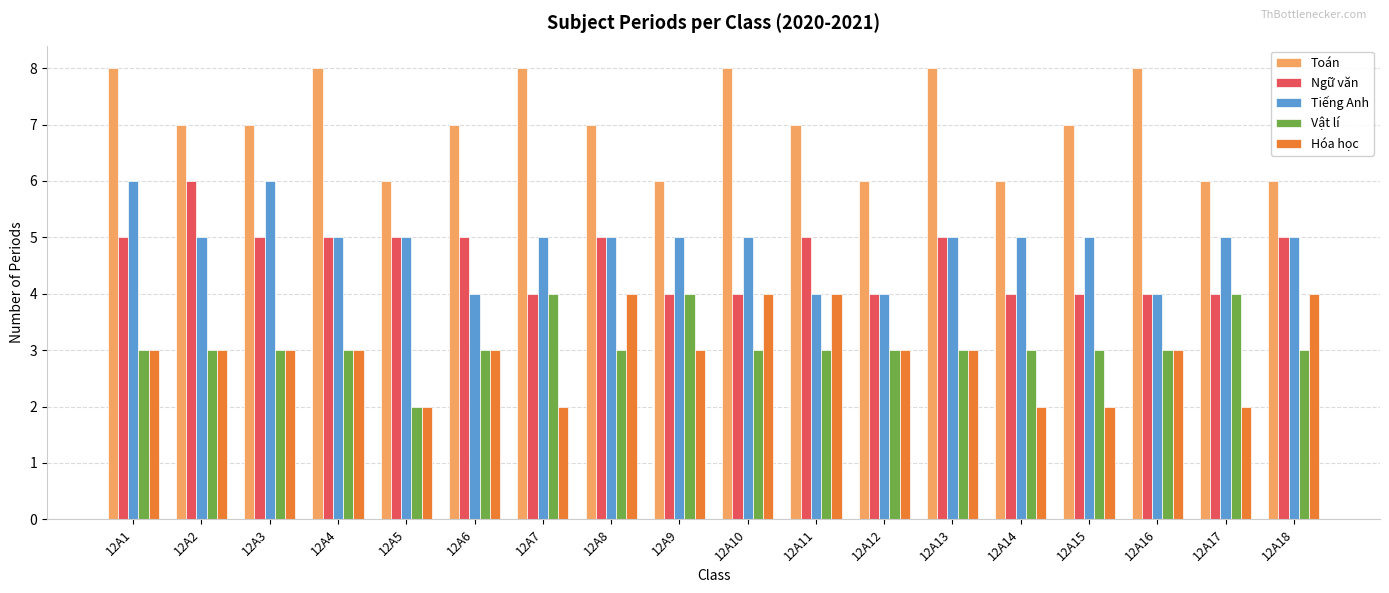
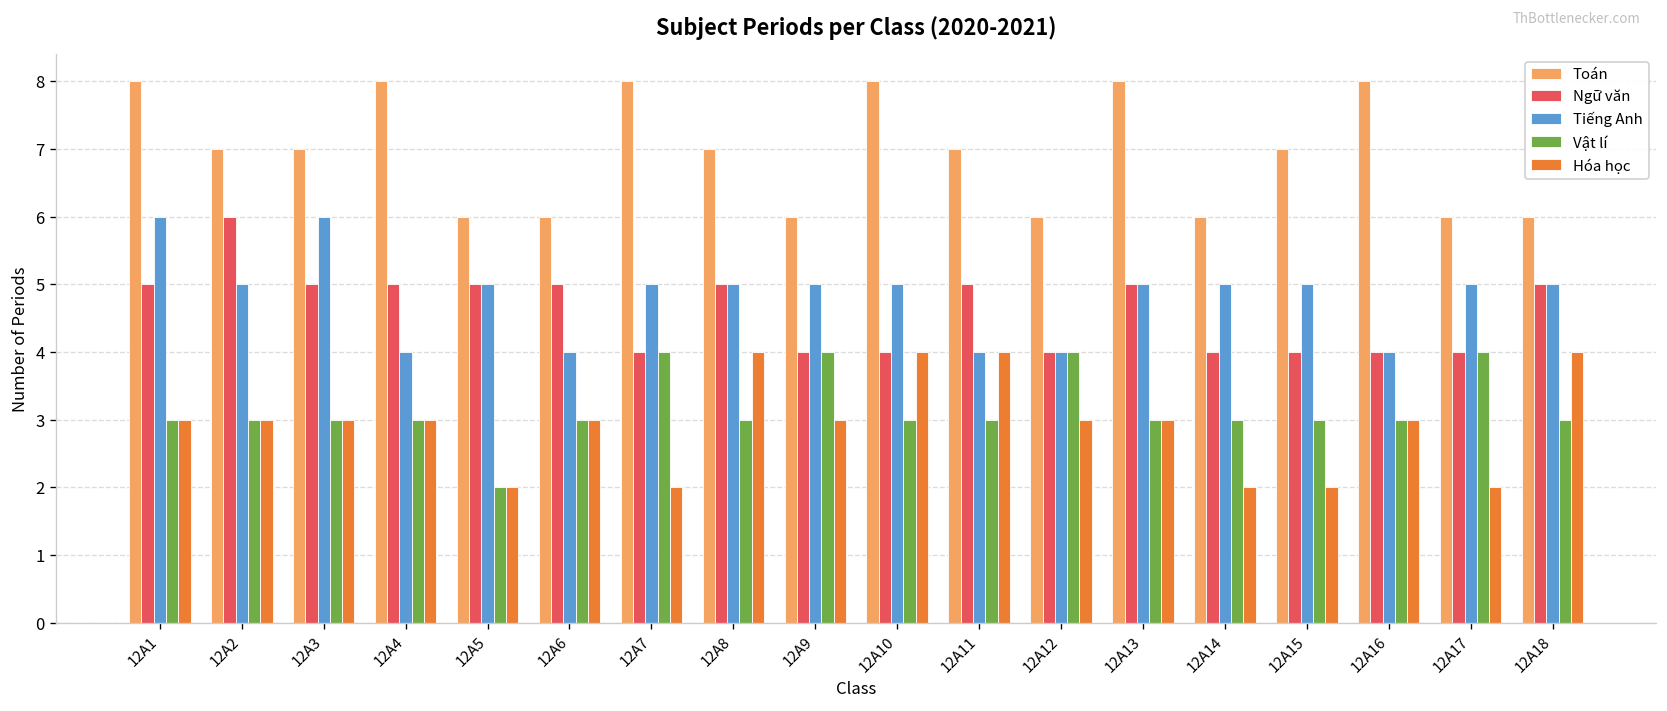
Tiếng Anh, 12A4: 5 -> 4
Toán, 12A6: 7 -> 6
Vật lí, 12A12: 3 -> 4
